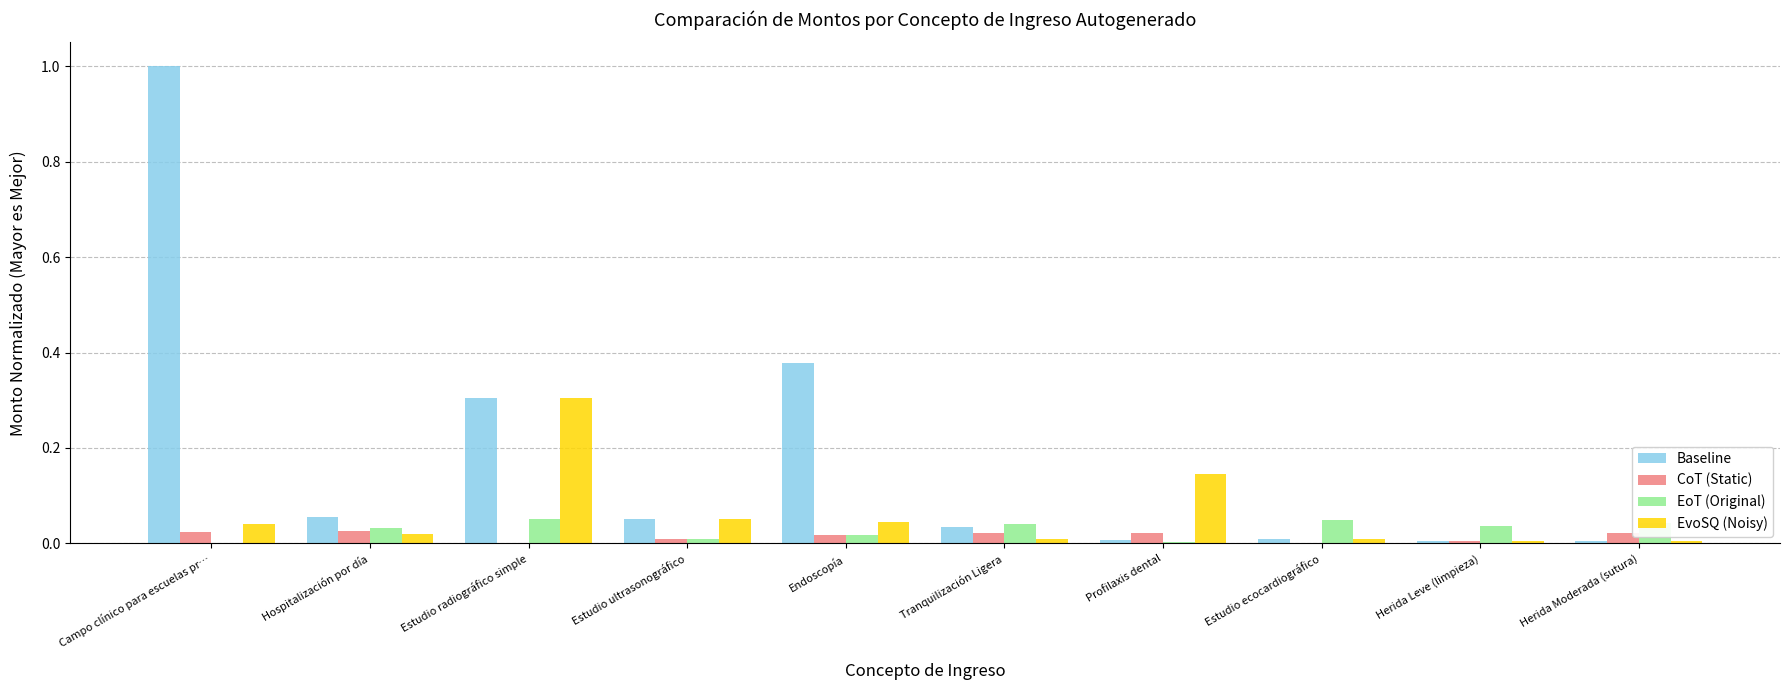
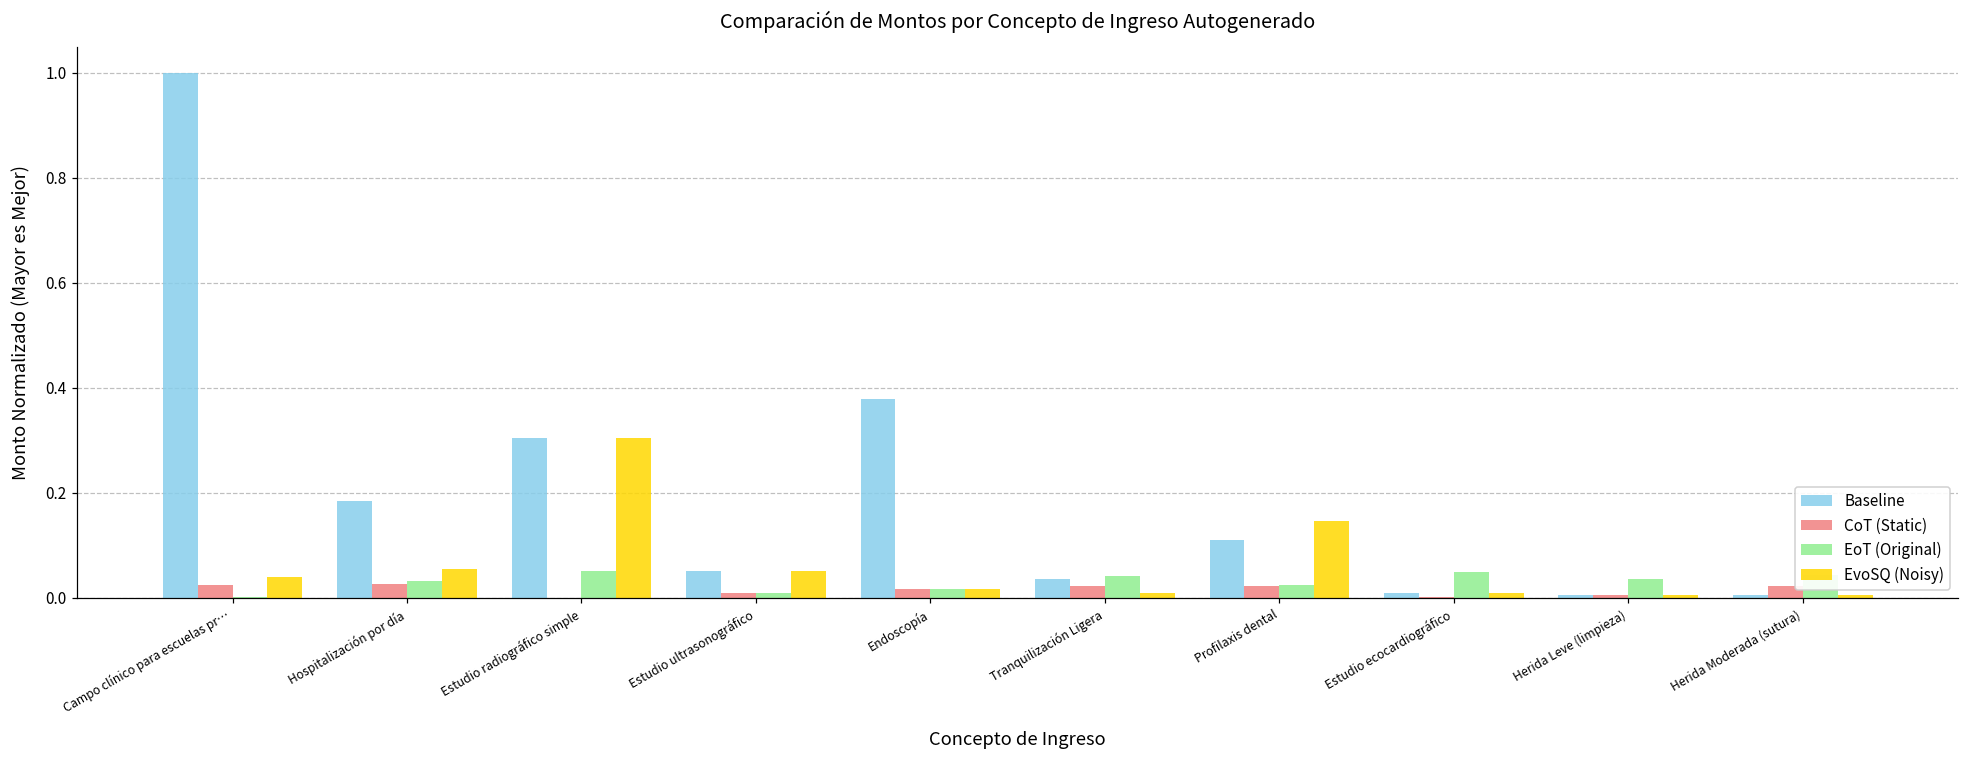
Baseline, Hospitalización por día: 0.06 -> 0.18
EvoSQ (Noisy), Hospitalización por día: 0.02 -> 0.06
EvoSQ (Noisy), Endoscopía: 0.05 -> 0.02
Baseline, Profilaxis dental: 0.01 -> 0.11
EoT (Original), Profilaxis dental: 0.00 -> 0.02
